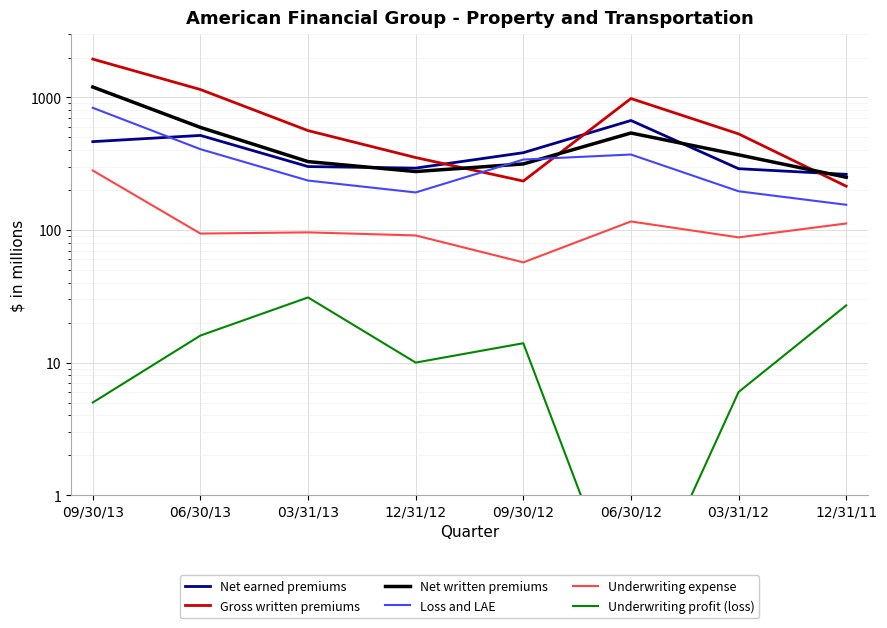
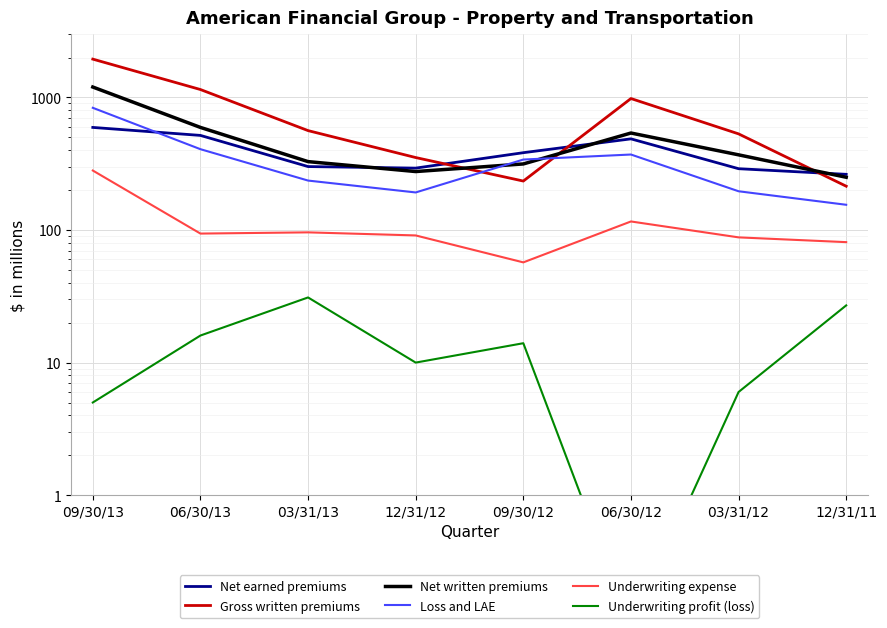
Net earned premiums, 09/30/13: 460 -> 600
Net earned premiums, 06/30/12: 700 -> 490
Underwriting expense, 12/31/11: 110 -> 80
